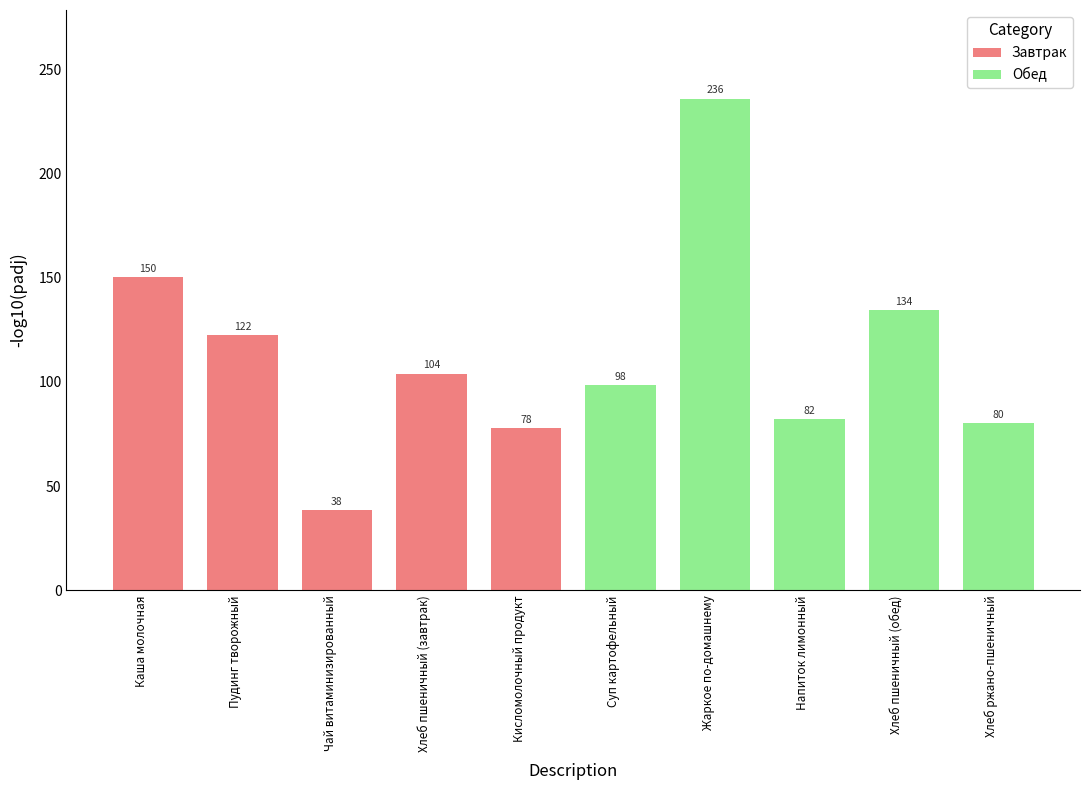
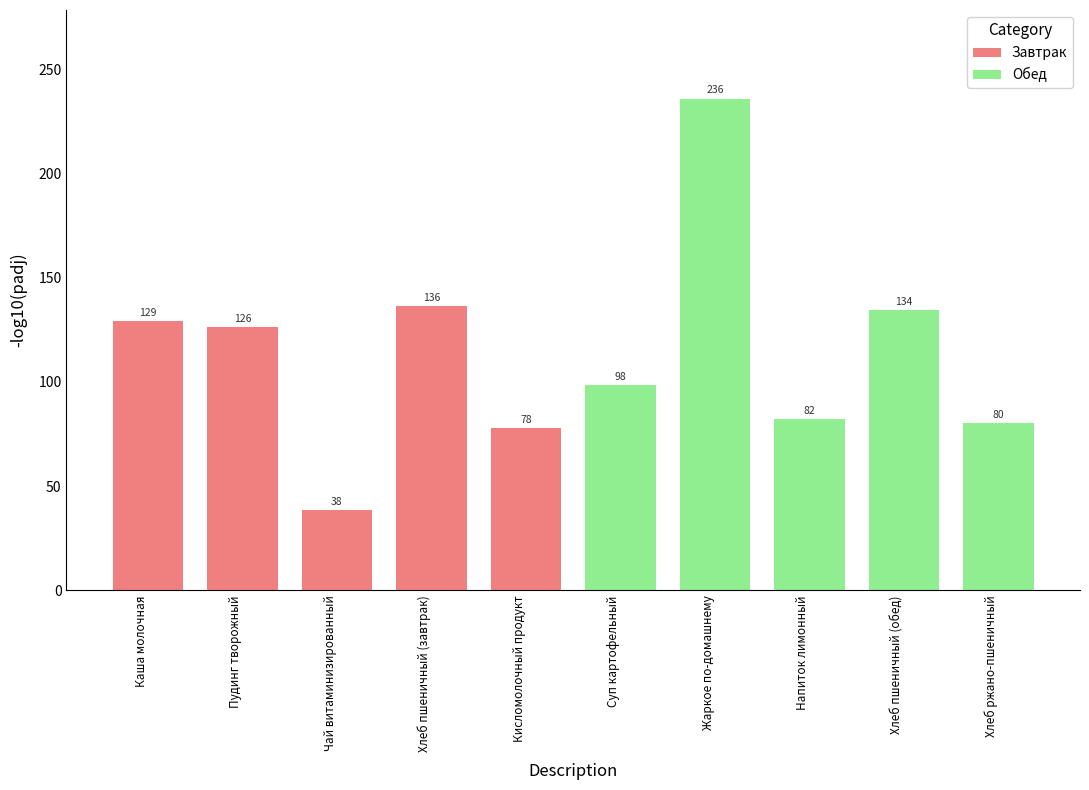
Каша молочная: 150 -> 129
Пудинг творожный: 122 -> 126
Хлеб пшеничный (завтрак): 104 -> 136
